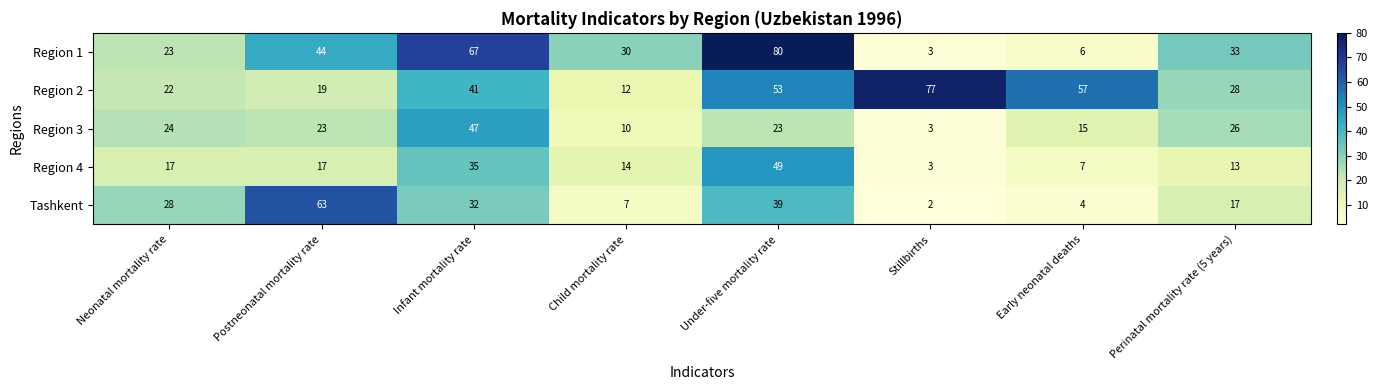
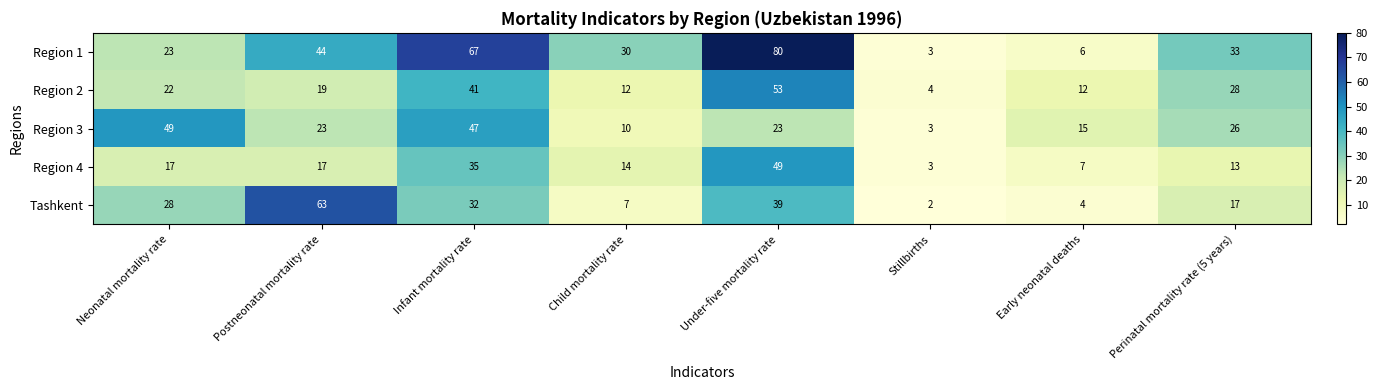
Region 2, Stillbirths: 77 -> 4
Region 2, Early neonatal deaths: 57 -> 12
Region 3, Neonatal mortality rate: 24 -> 49
